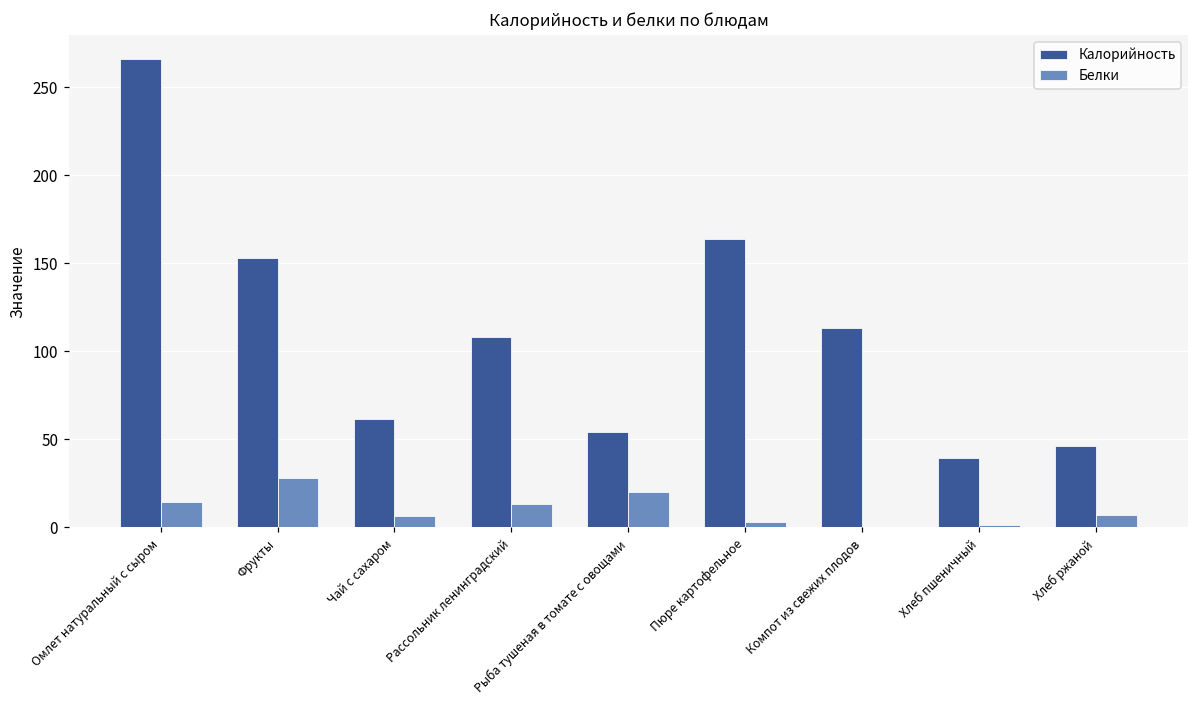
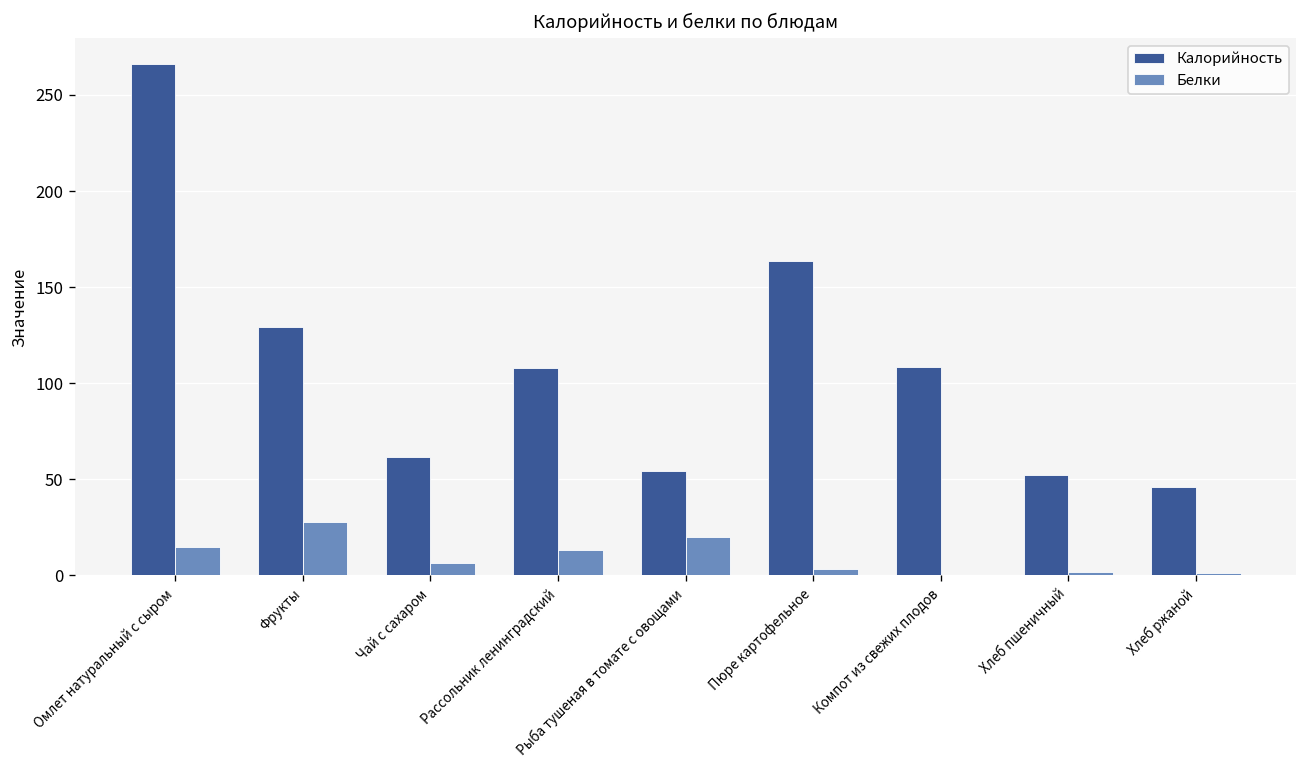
Калорийность, Фрукты: 153 -> 129
Калорийность, Компот из свежих плодов: 113 -> 108
Калорийность, Хлеб пшеничный: 40 -> 52
Белки, Хлеб ржаной: 7 -> 1
